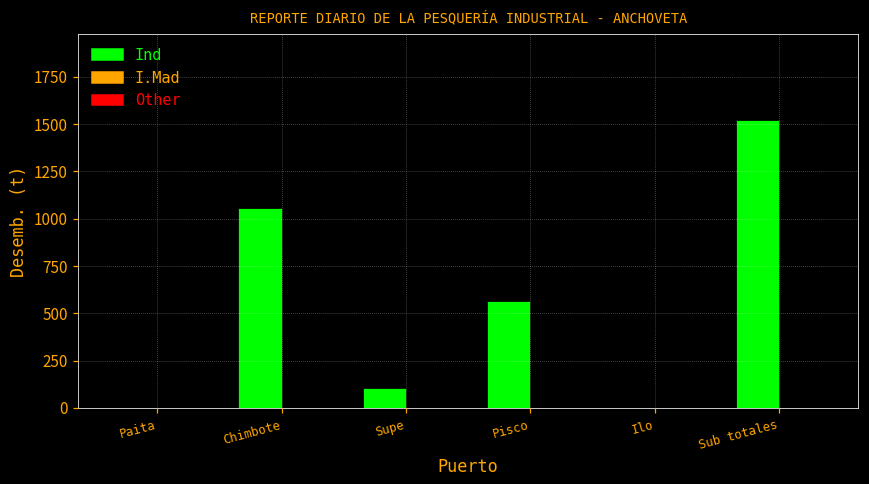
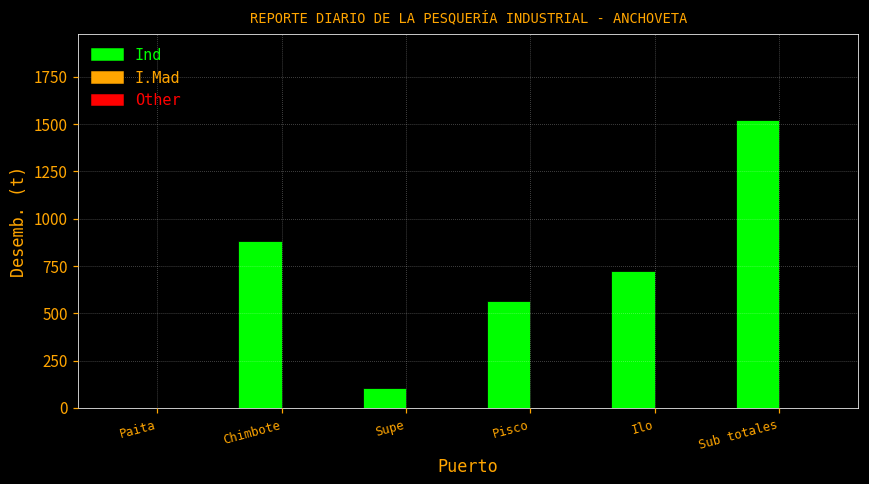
Ind, Chimbote: 1060 -> 880
Ind, Ilo: 0 -> 720
